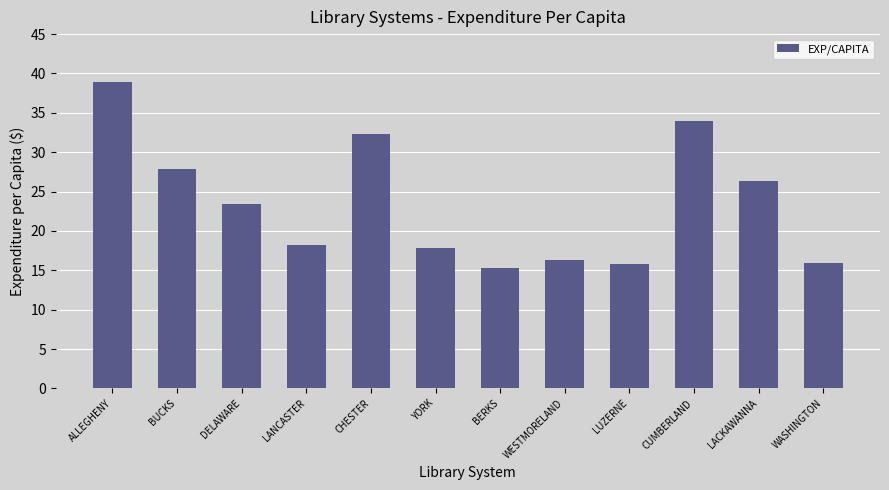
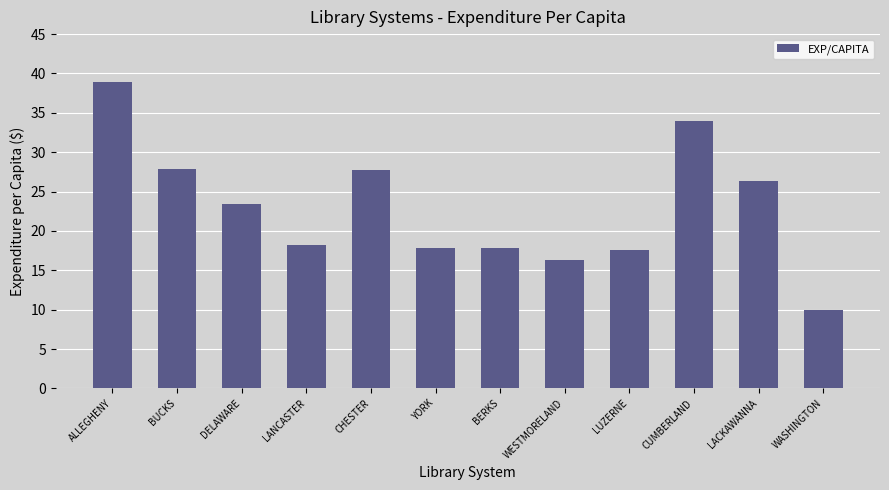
CHESTER: 32 -> 28
BERKS: 15 -> 18
LUZERNE: 16 -> 18
WASHINGTON: 16 -> 10
